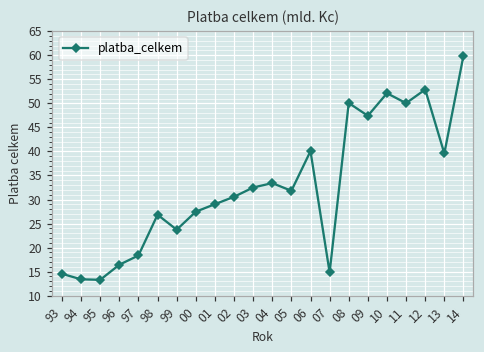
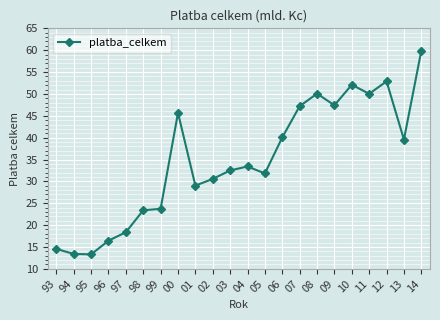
98: 27 -> 23
00: 27 -> 46
07: 15 -> 47
